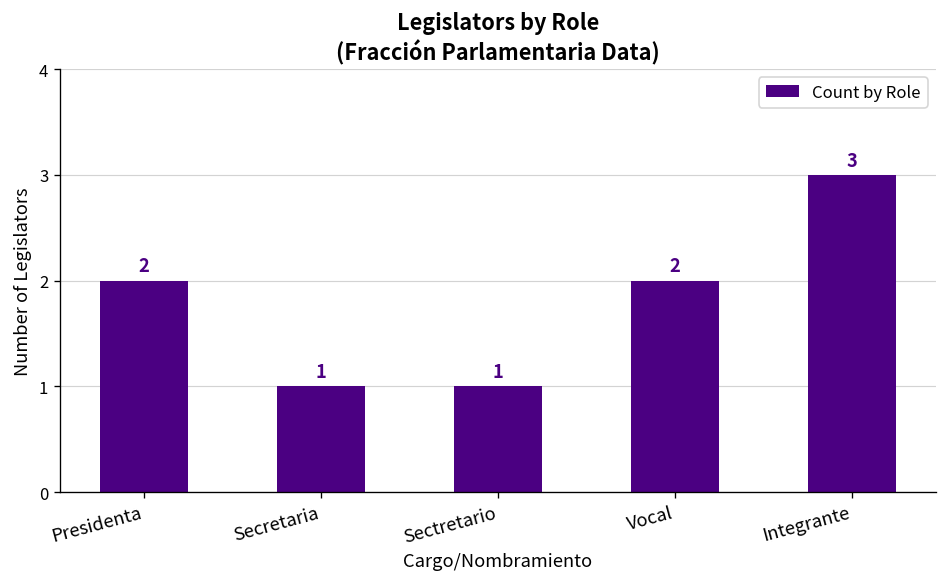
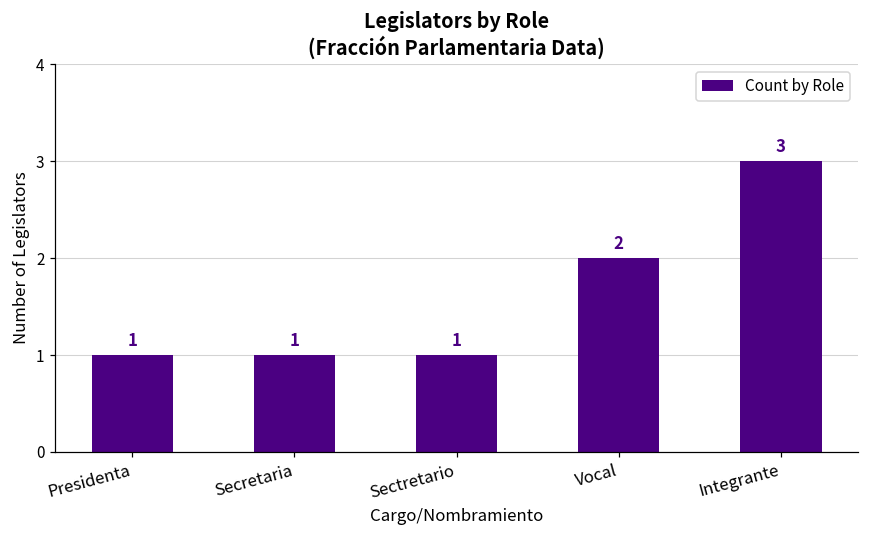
Presidenta: 2 -> 1
